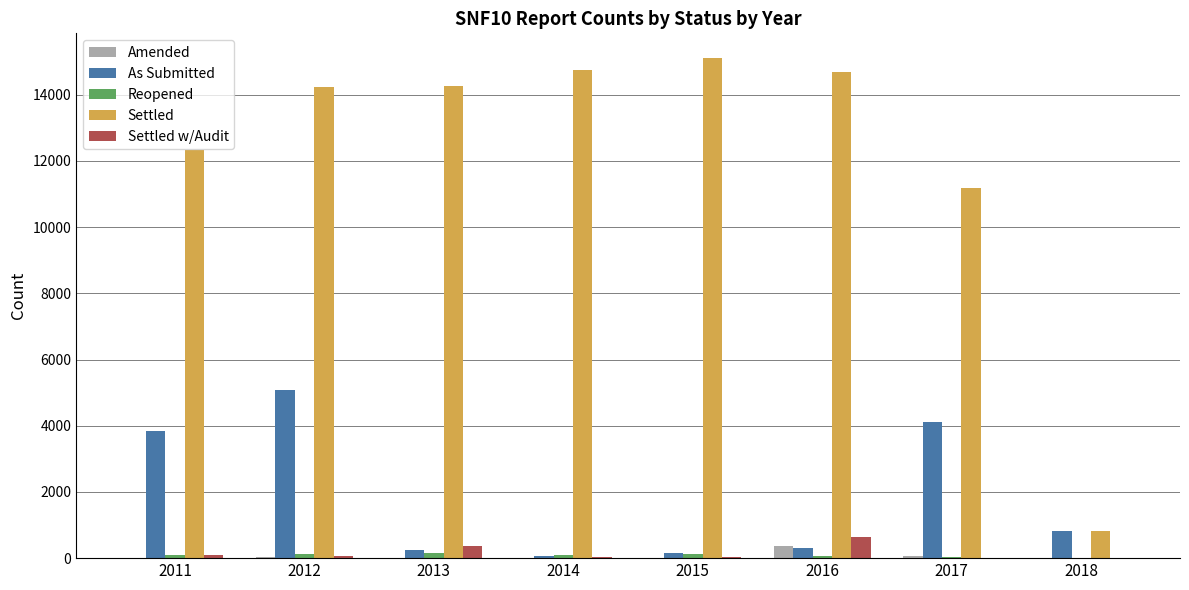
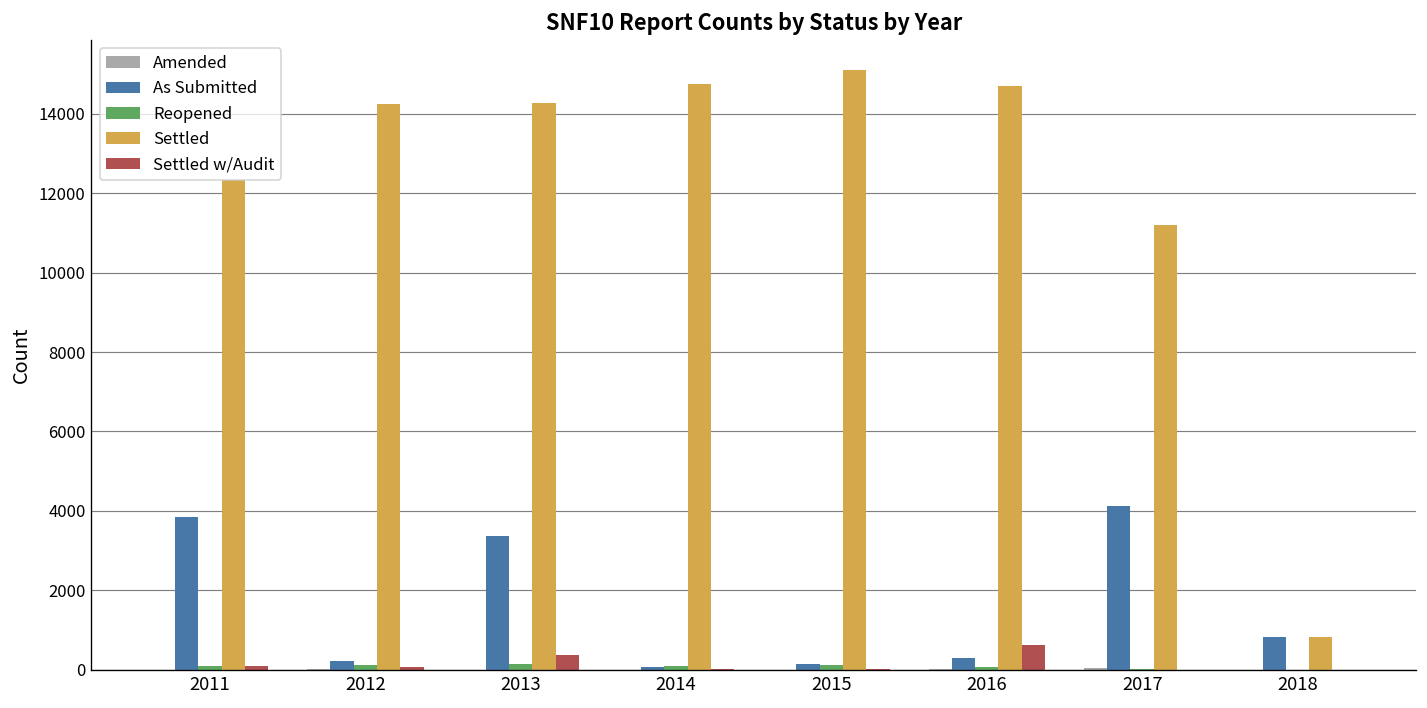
As Submitted, 2012: 5100 -> 200
As Submitted, 2013: 300 -> 3400
Amended, 2016: 400 -> 0
